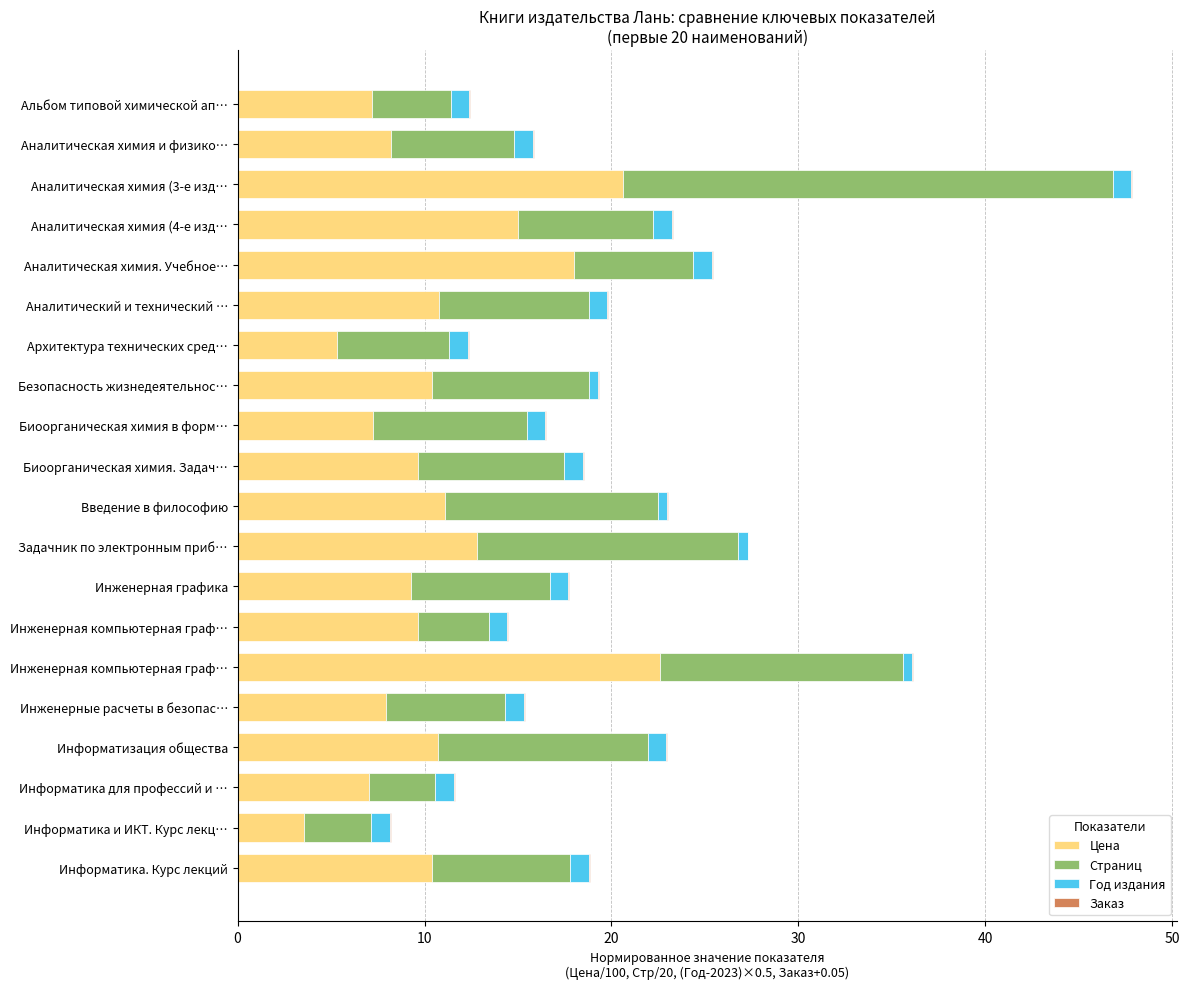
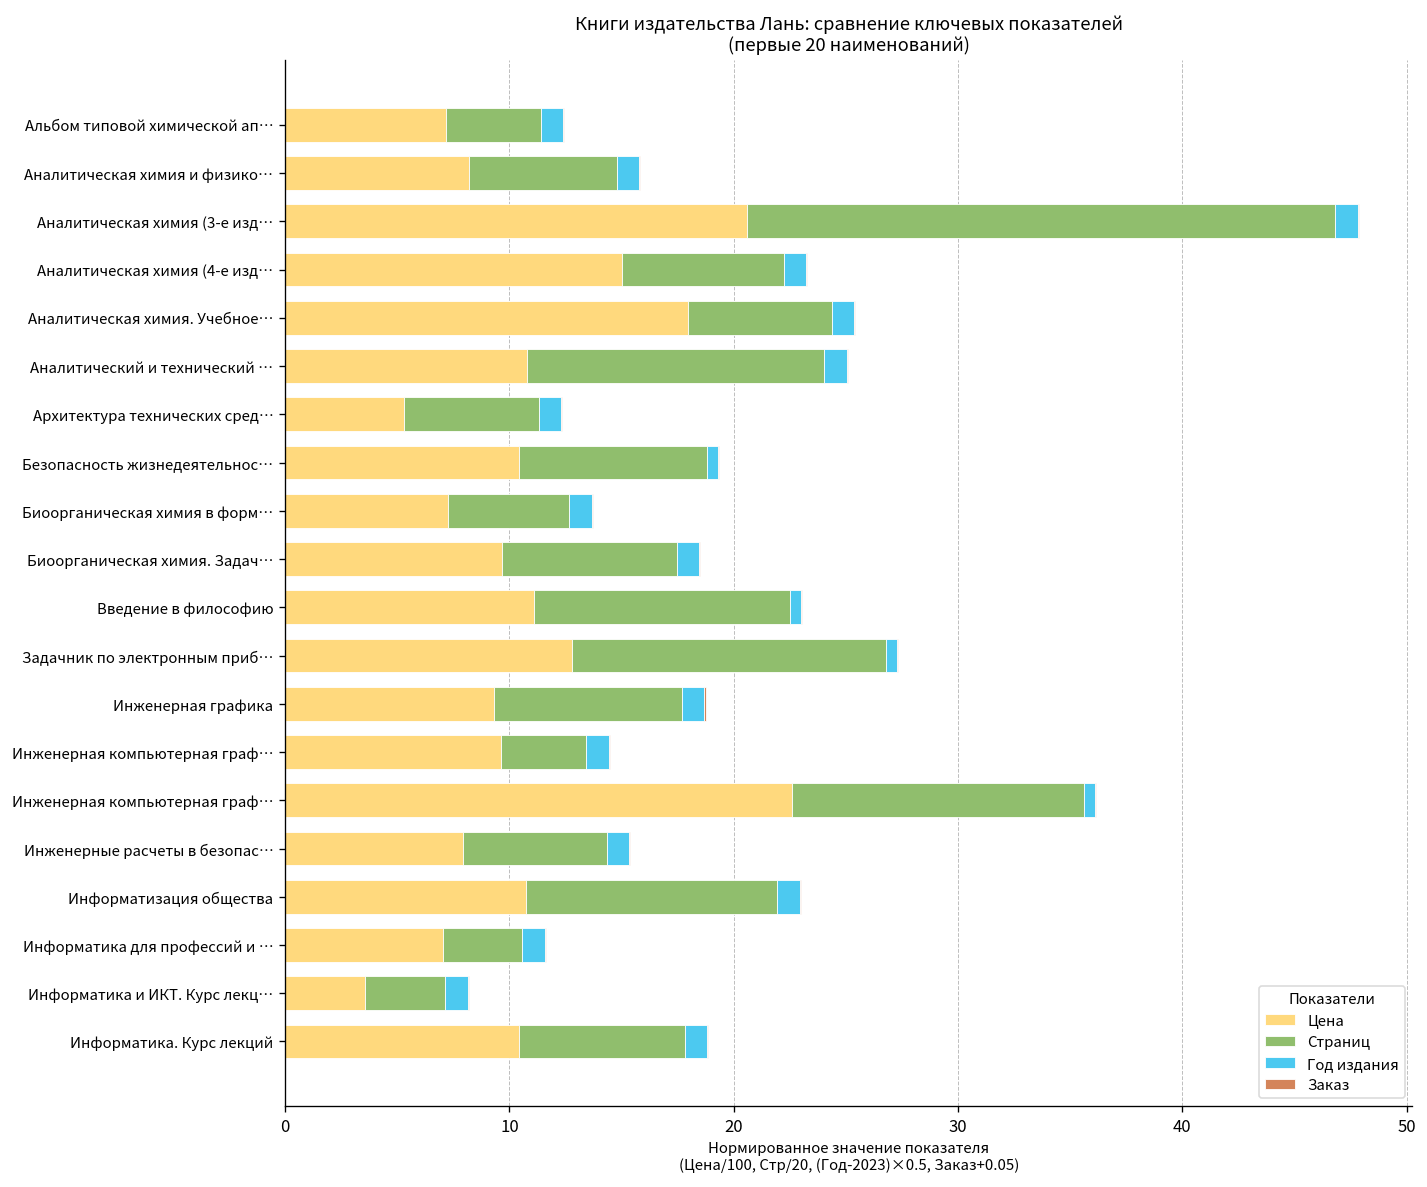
Страниц, Аналитический и технический …: 8.0 -> 13.3
Страниц, Биоорганическая химия в форм…: 8.2 -> 5.4
Страниц, Инженерная графика: 7.4 -> 8.4
